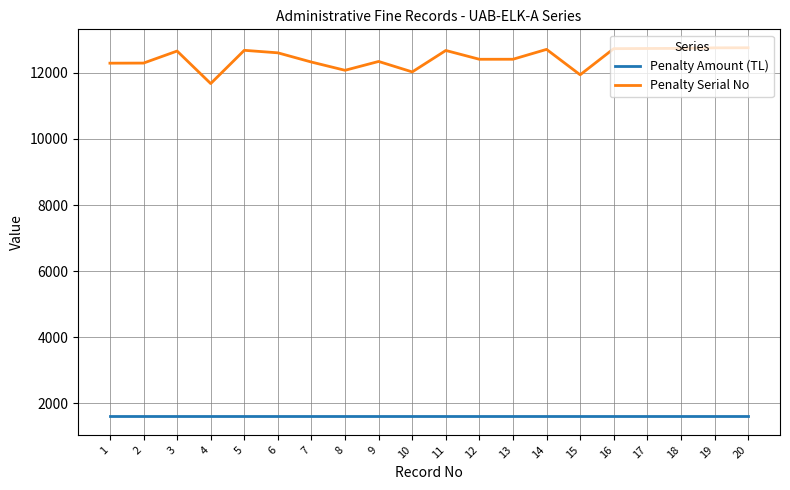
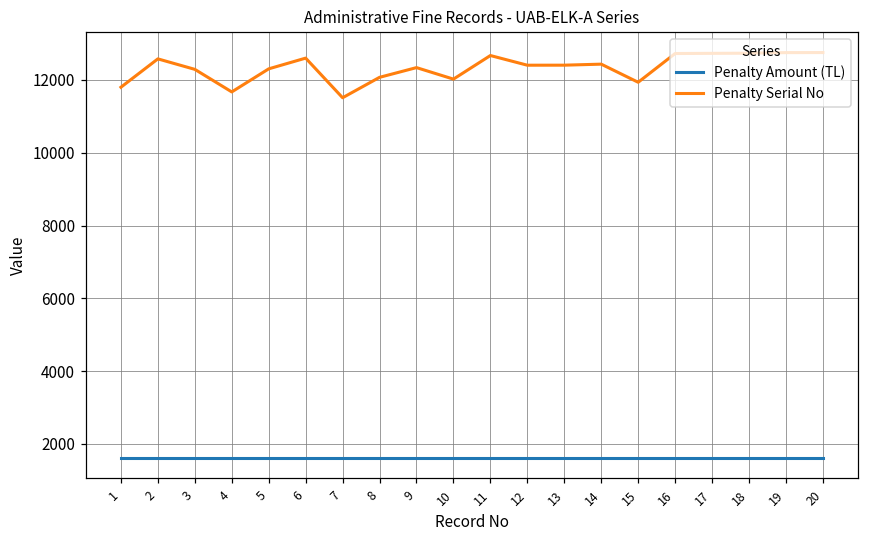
Penalty Serial No, 1: 12300 -> 11800
Penalty Serial No, 2: 12300 -> 12600
Penalty Serial No, 3: 12700 -> 12300
Penalty Serial No, 5: 12700 -> 12300
Penalty Serial No, 7: 12300 -> 11500
Penalty Serial No, 14: 12700 -> 12400
